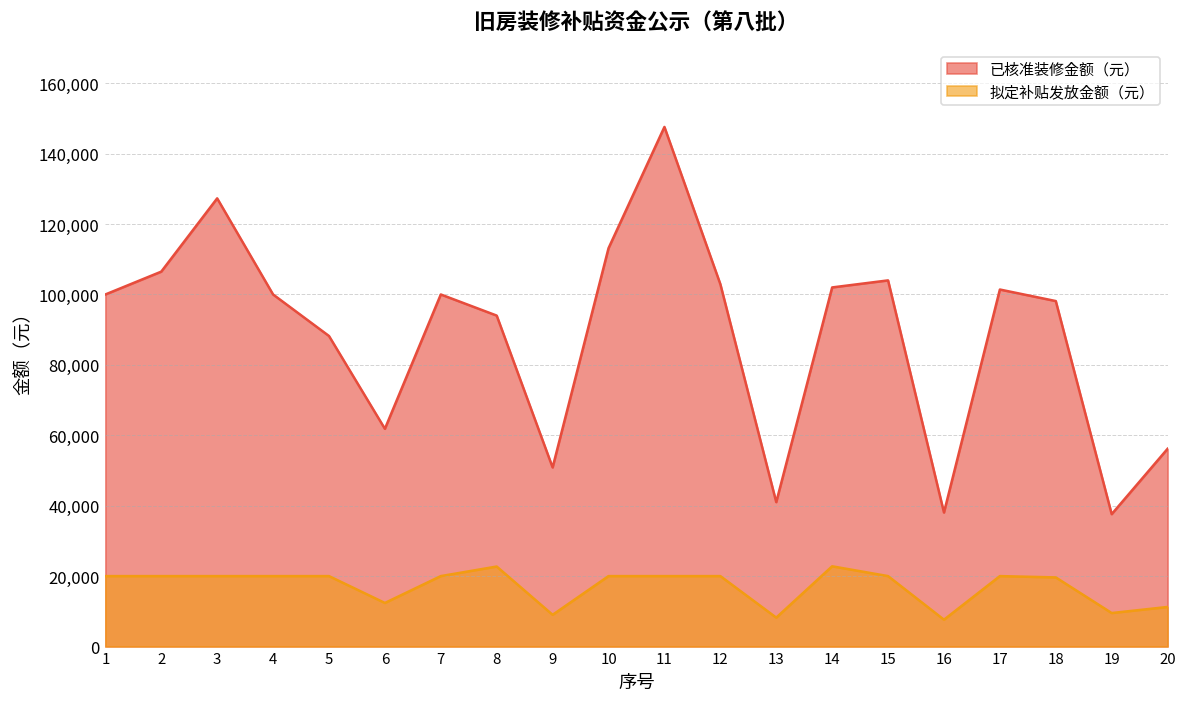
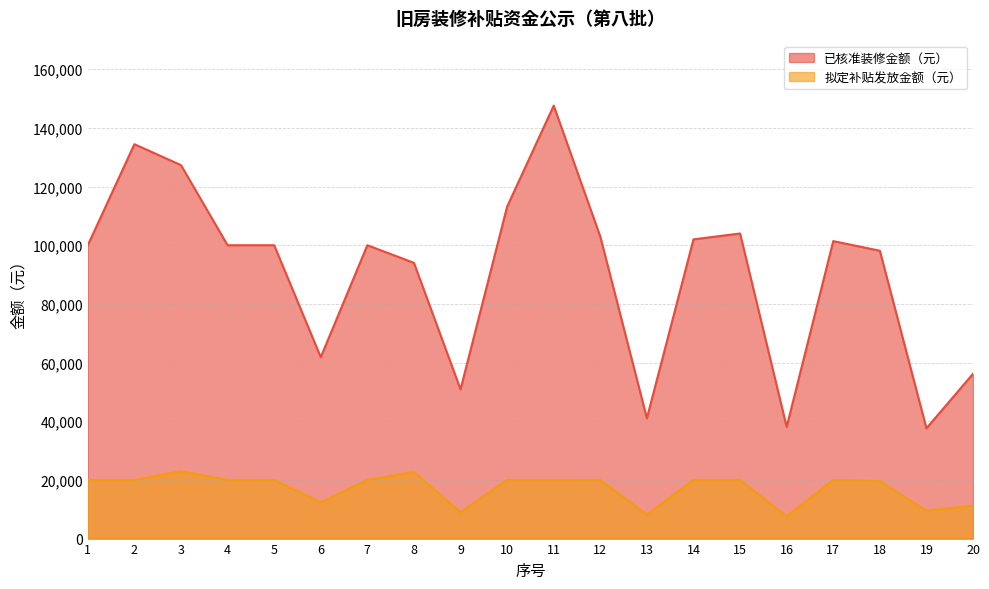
已核准装修金额（元）, 2: 106,000 -> 134,000
拟定补贴发放金额（元）, 3: 20,000 -> 23,000
已核准装修金额（元）, 5: 88,000 -> 100,000
拟定补贴发放金额（元）, 14: 23,000 -> 20,000
